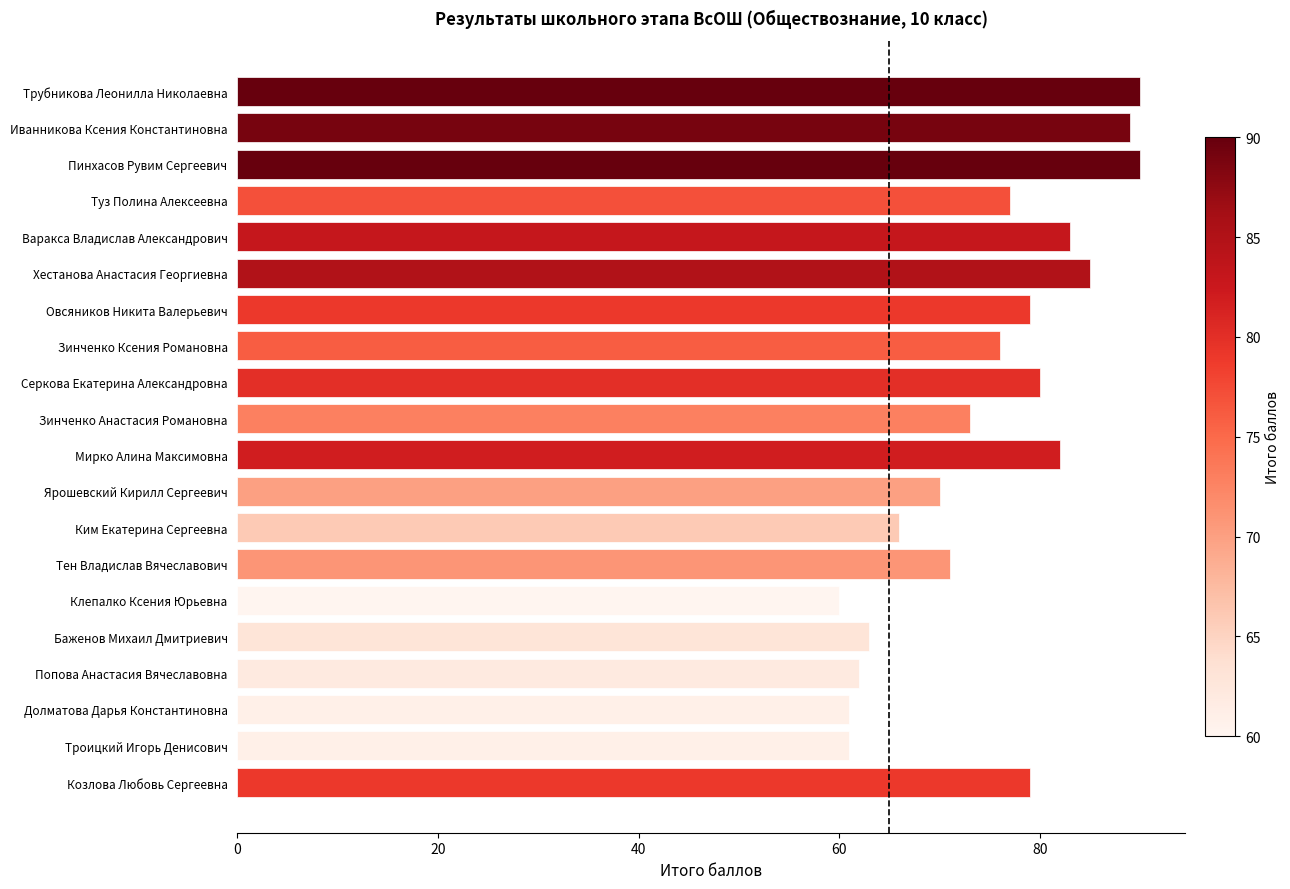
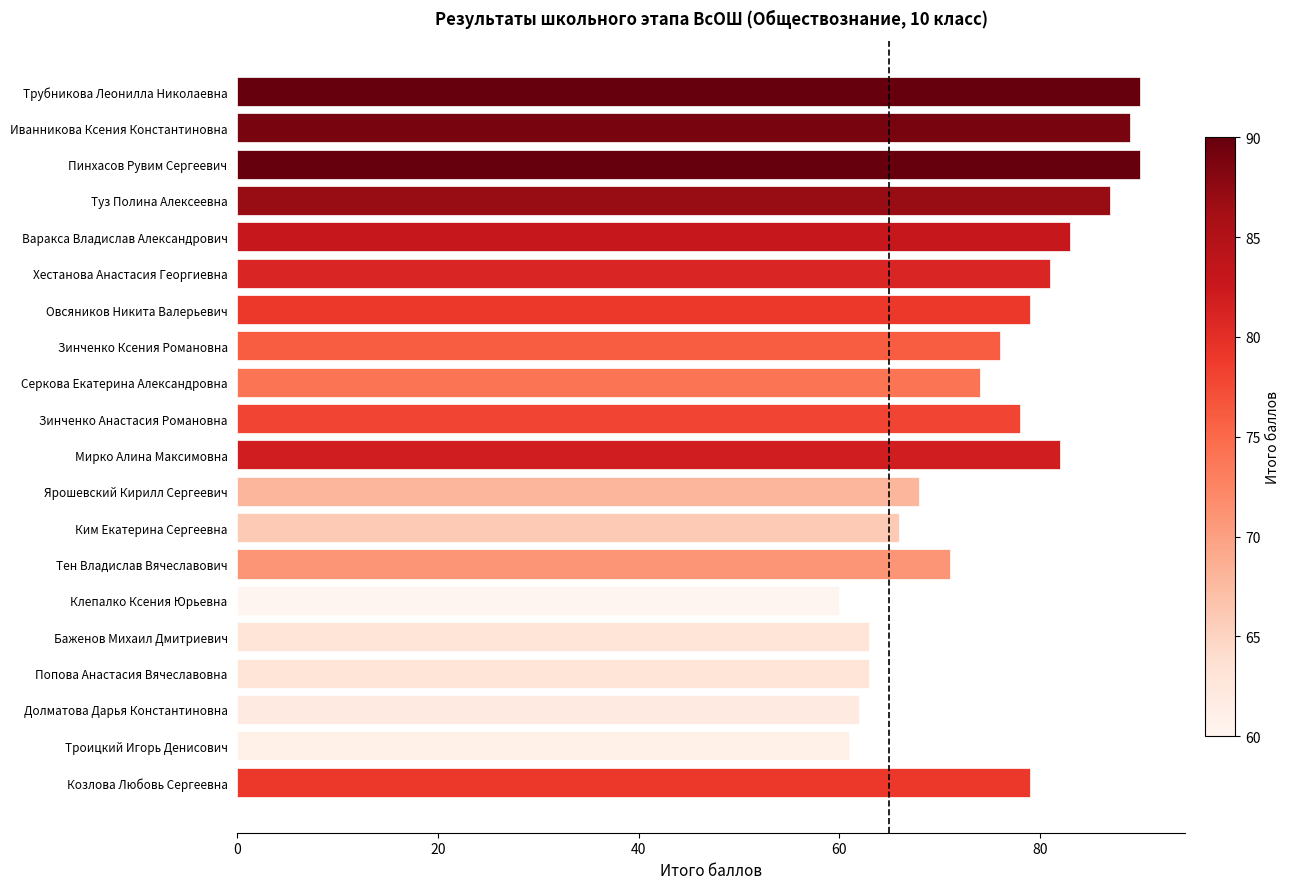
Туз Полина Алексеевна: 77 -> 87
Хестанова Анастасия Георгиевна: 85 -> 81
Серкова Екатерина Александровна: 80 -> 74
Зинченко Анастасия Романовна: 73 -> 78
Ярошевский Кирилл Сергеевич: 70 -> 68
Попова Анастасия Вячеславовна: 62 -> 63
Долматова Дарья Константиновна: 61 -> 62
